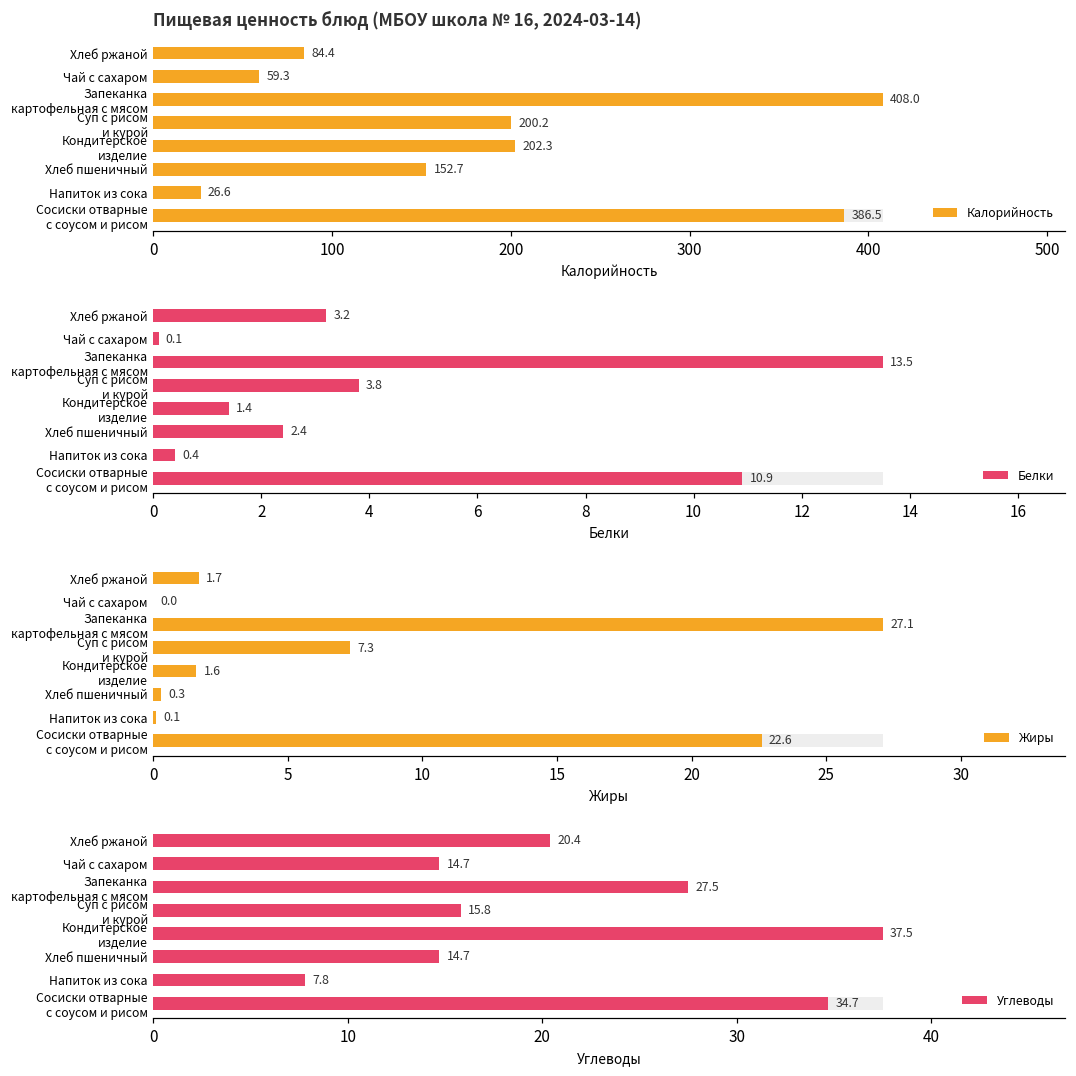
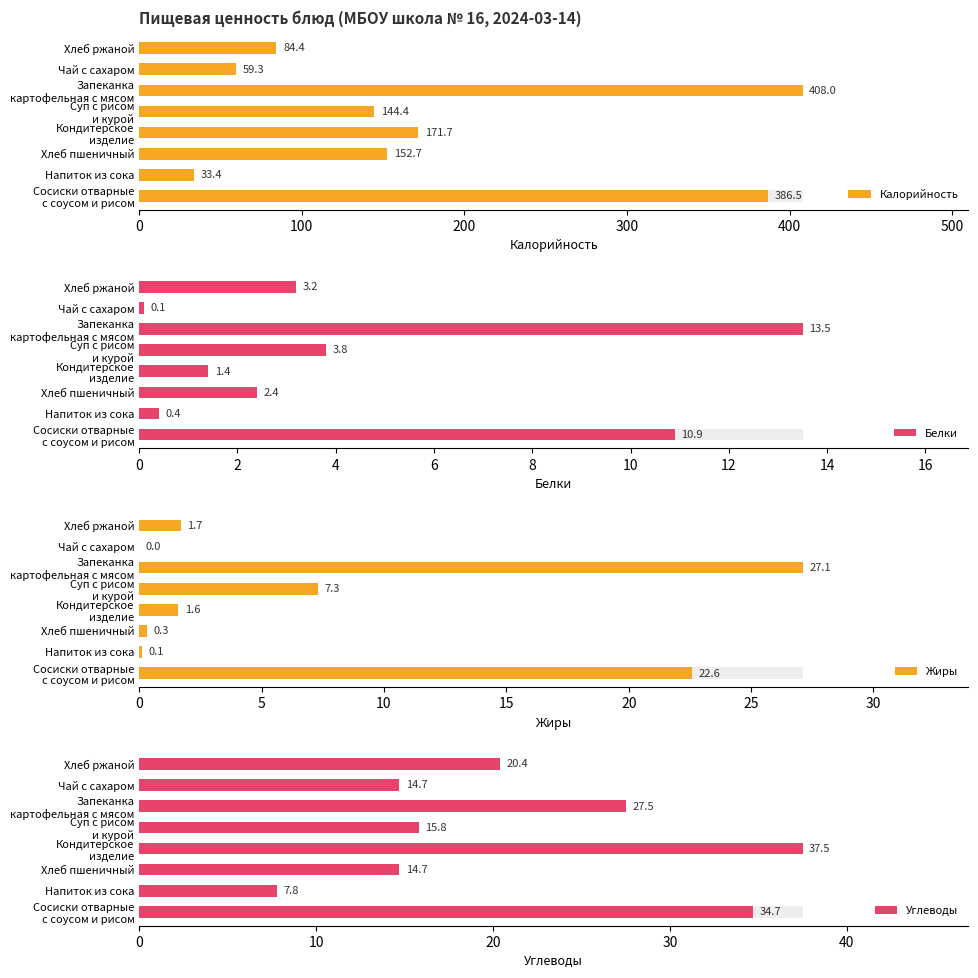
Пищевая ценность блюд (МБОУ школа № 16, 2024-03-14), Калорийность, Суп с рисом и курой: 200.2 -> 144.4
Пищевая ценность блюд (МБОУ школа № 16, 2024-03-14), Калорийность, Кондитерское изделие: 202.3 -> 171.7
Пищевая ценность блюд (МБОУ школа № 16, 2024-03-14), Калорийность, Напиток из сока: 26.6 -> 33.4
